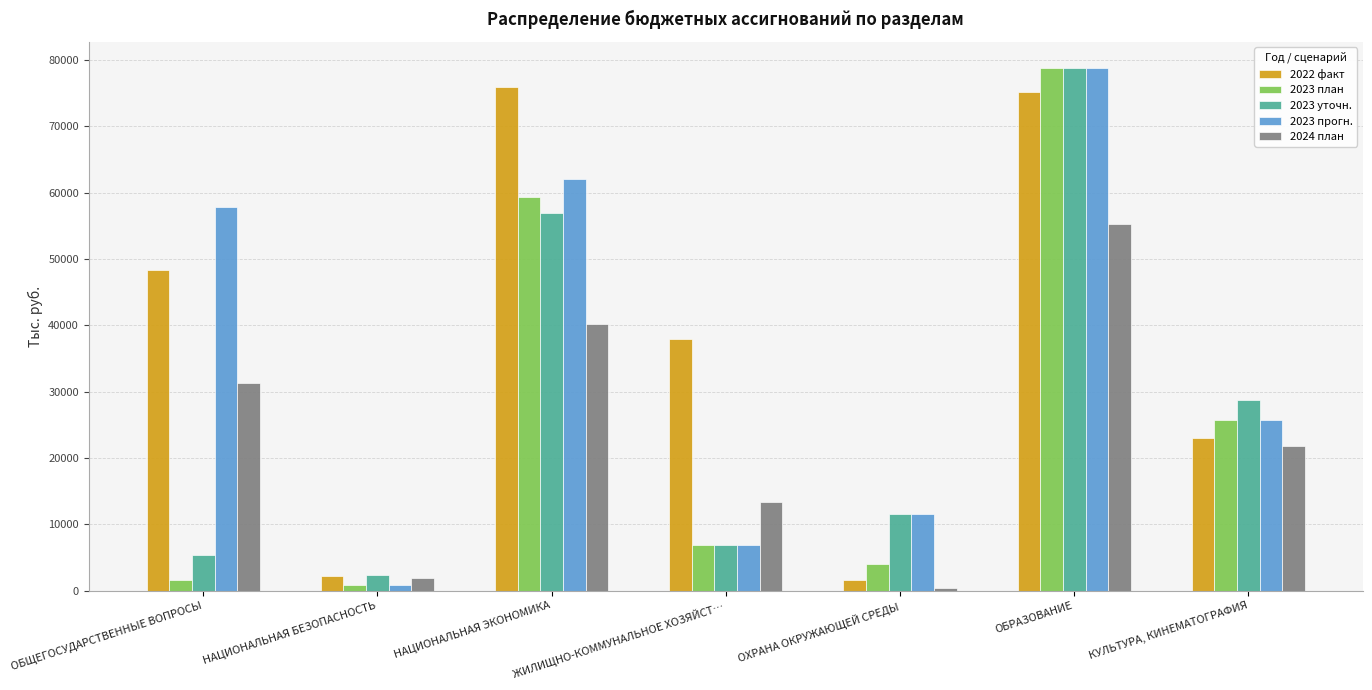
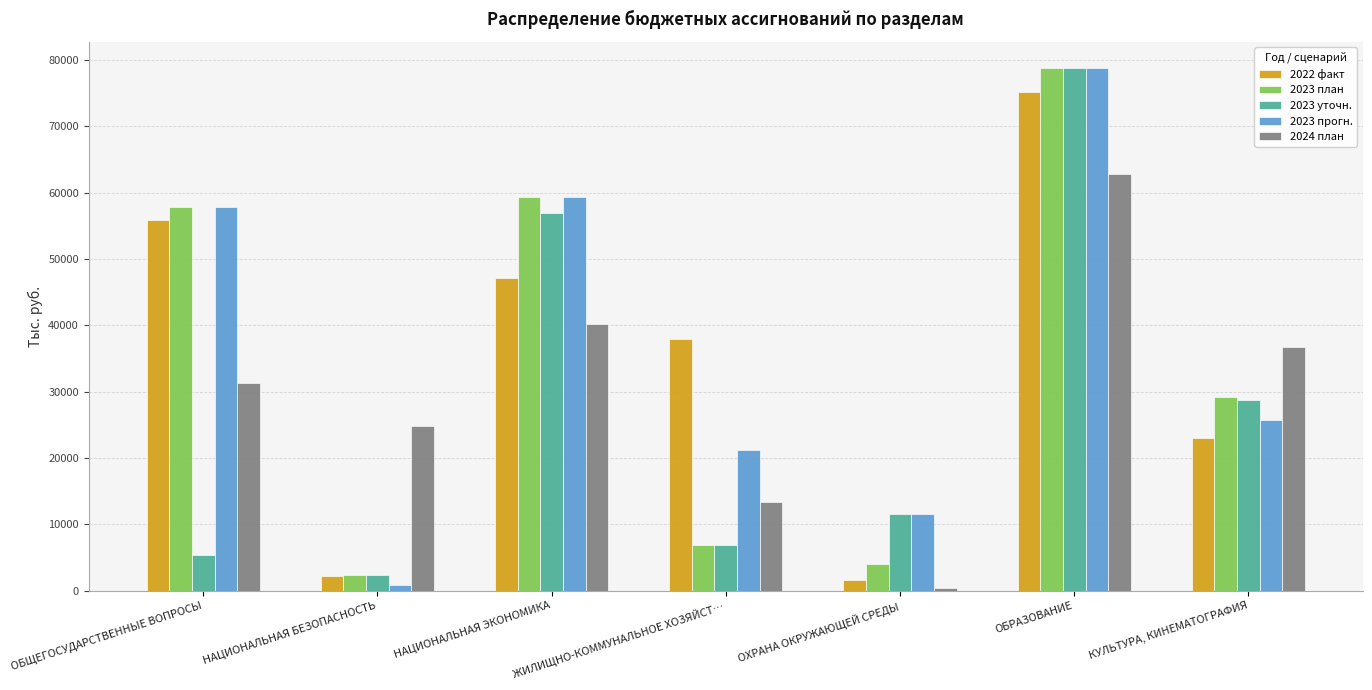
2022 факт, ОБЩЕГОСУДАРСТВЕННЫЕ ВОПРОСЫ: 48000 -> 56000
2023 план, ОБЩЕГОСУДАРСТВЕННЫЕ ВОПРОСЫ: 2000 -> 58000
2023 план, НАЦИОНАЛЬНАЯ БЕЗОПАСНОСТЬ: 1000 -> 2000
2024 план, НАЦИОНАЛЬНАЯ БЕЗОПАСНОСТЬ: 2000 -> 25000
2022 факт, НАЦИОНАЛЬНАЯ ЭКОНОМИКА: 76000 -> 47000
2023 прогн., НАЦИОНАЛЬНАЯ ЭКОНОМИКА: 62000 -> 59000
2023 прогн., ЖИЛИЩНО-КОММУНАЛЬНОЕ ХОЗЯЙСТ…: 7000 -> 21000
2024 план, ОБРАЗОВАНИЕ: 55000 -> 63000
2023 план, КУЛЬТУРА, КИНЕМАТОГРАФИЯ: 26000 -> 29000
2024 план, КУЛЬТУРА, КИНЕМАТОГРАФИЯ: 22000 -> 37000
